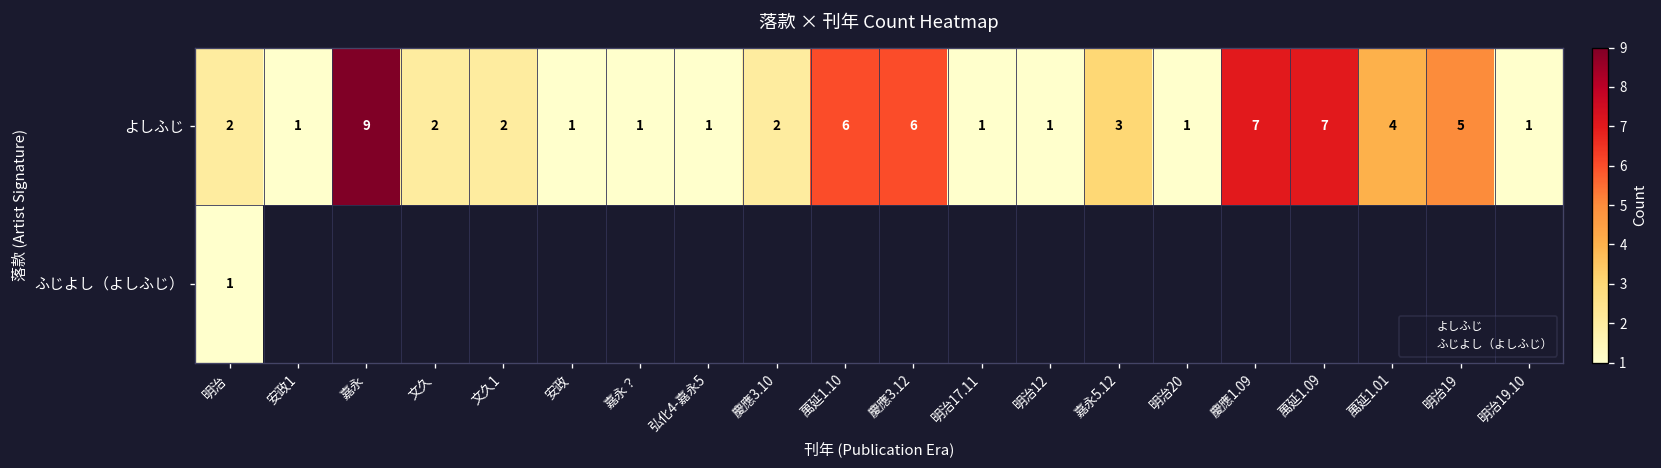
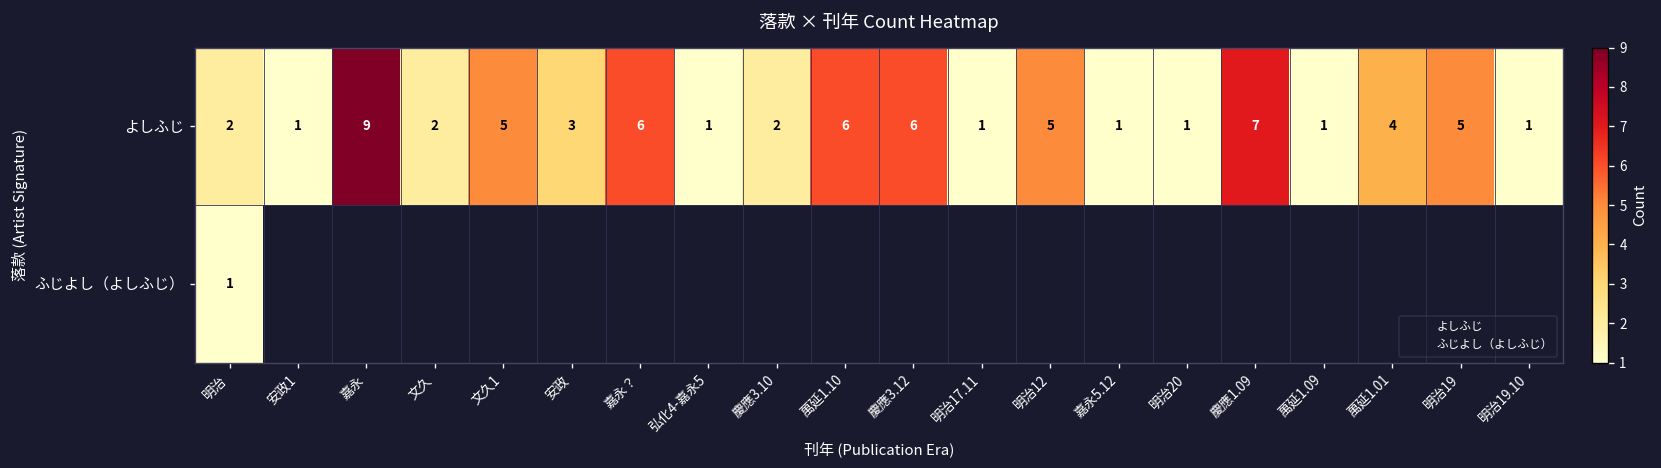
よしふじ, 文久1: 2 -> 5
よしふじ, 安政: 1 -> 3
よしふじ, 嘉永？: 1 -> 6
よしふじ, 明治12: 1 -> 5
よしふじ, 嘉永5.12: 3 -> 1
よしふじ, 萬延1.09: 7 -> 1
